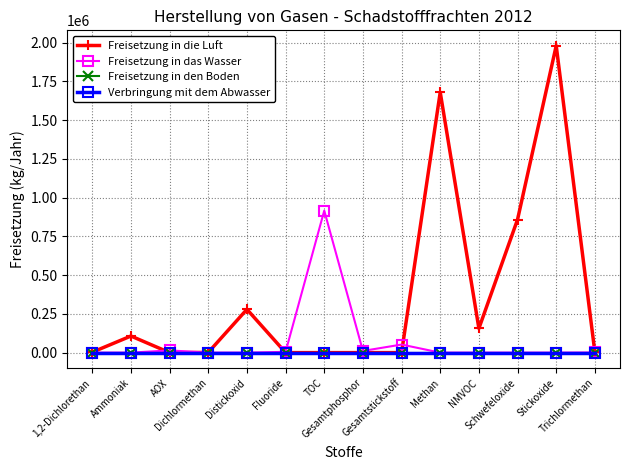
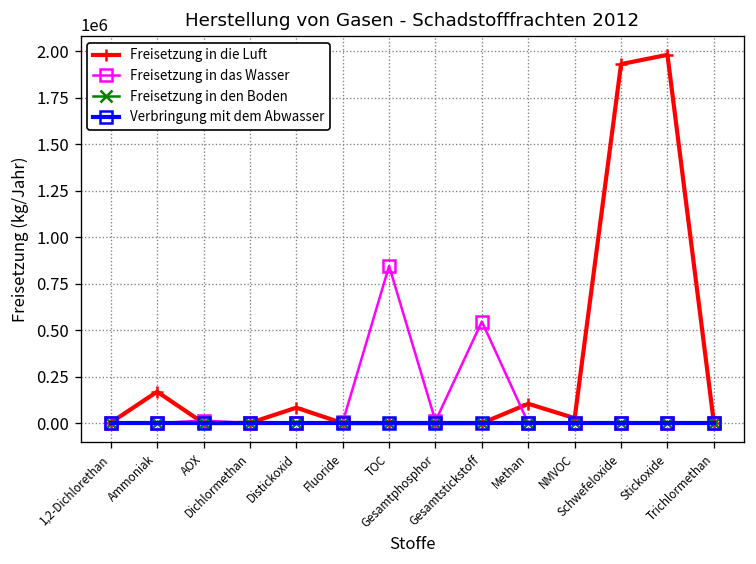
Freisetzung in die Luft, Ammoniak: 110000 -> 170000
Freisetzung in die Luft, Distickoxid: 280000 -> 80000
Freisetzung in das Wasser, TOC: 920000 -> 840000
Freisetzung in das Wasser, Gesamtstickstoff: 50000 -> 550000
Freisetzung in die Luft, Methan: 1680000 -> 100000
Freisetzung in die Luft, NMVOC: 160000 -> 30000
Freisetzung in die Luft, Schwefeloxide: 860000 -> 1930000
